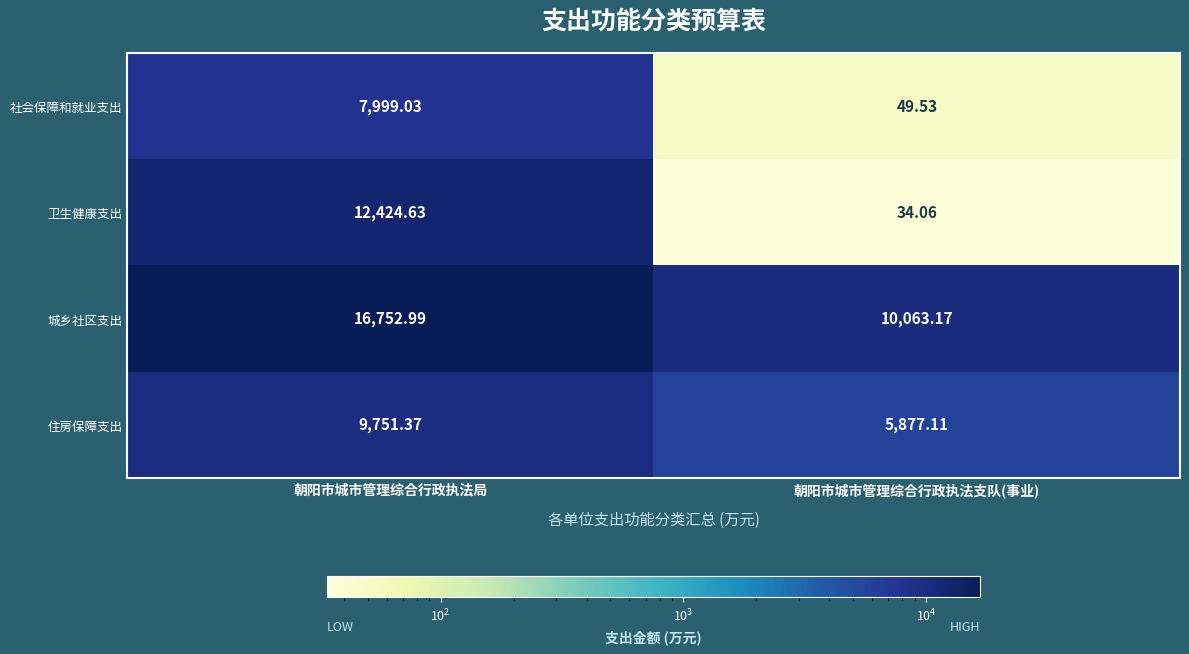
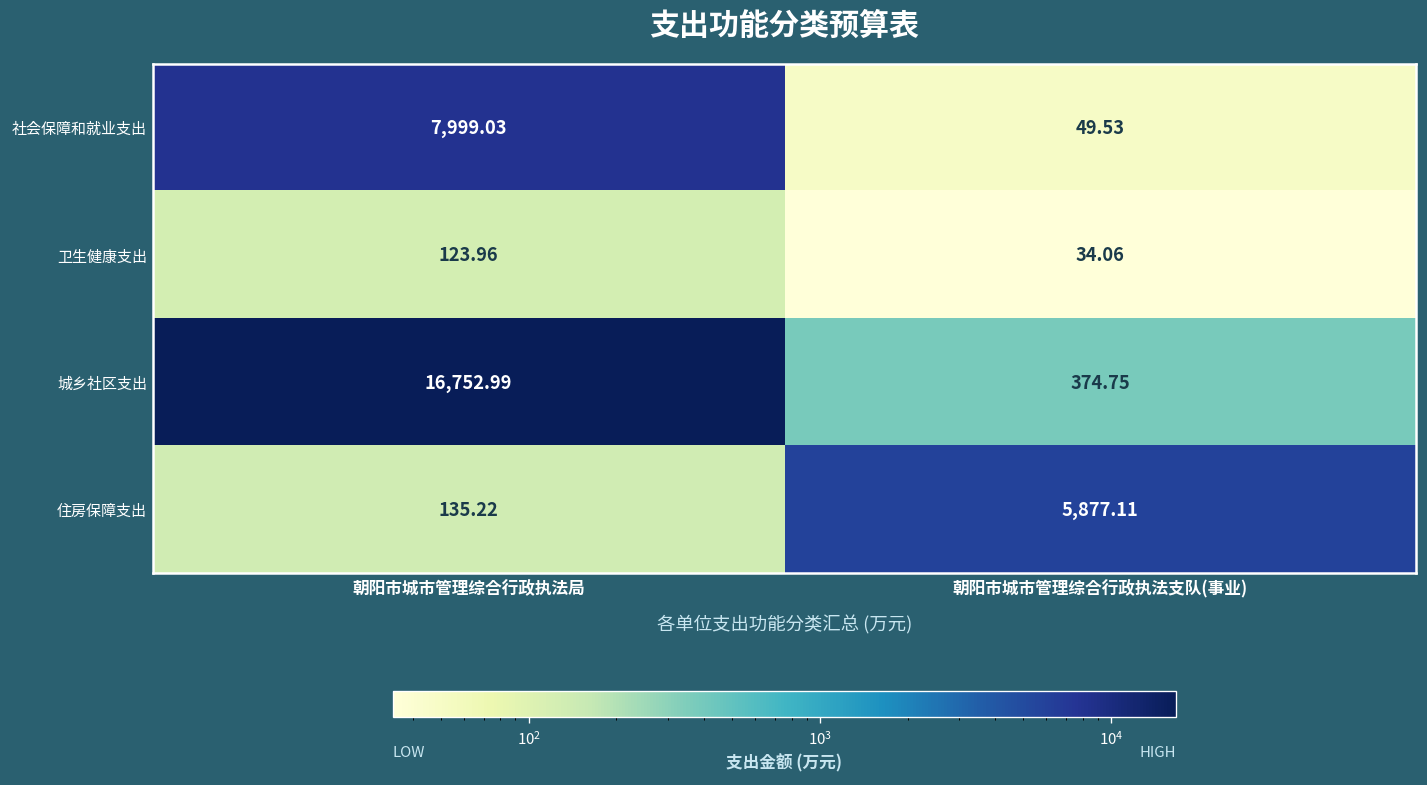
卫生健康支出, 朝阳市城市管理综合行政执法局: 12,424.63 -> 123.96
城乡社区支出, 朝阳市城市管理综合行政执法支队(事业): 10,063.17 -> 374.75
住房保障支出, 朝阳市城市管理综合行政执法局: 9,751.37 -> 135.22
